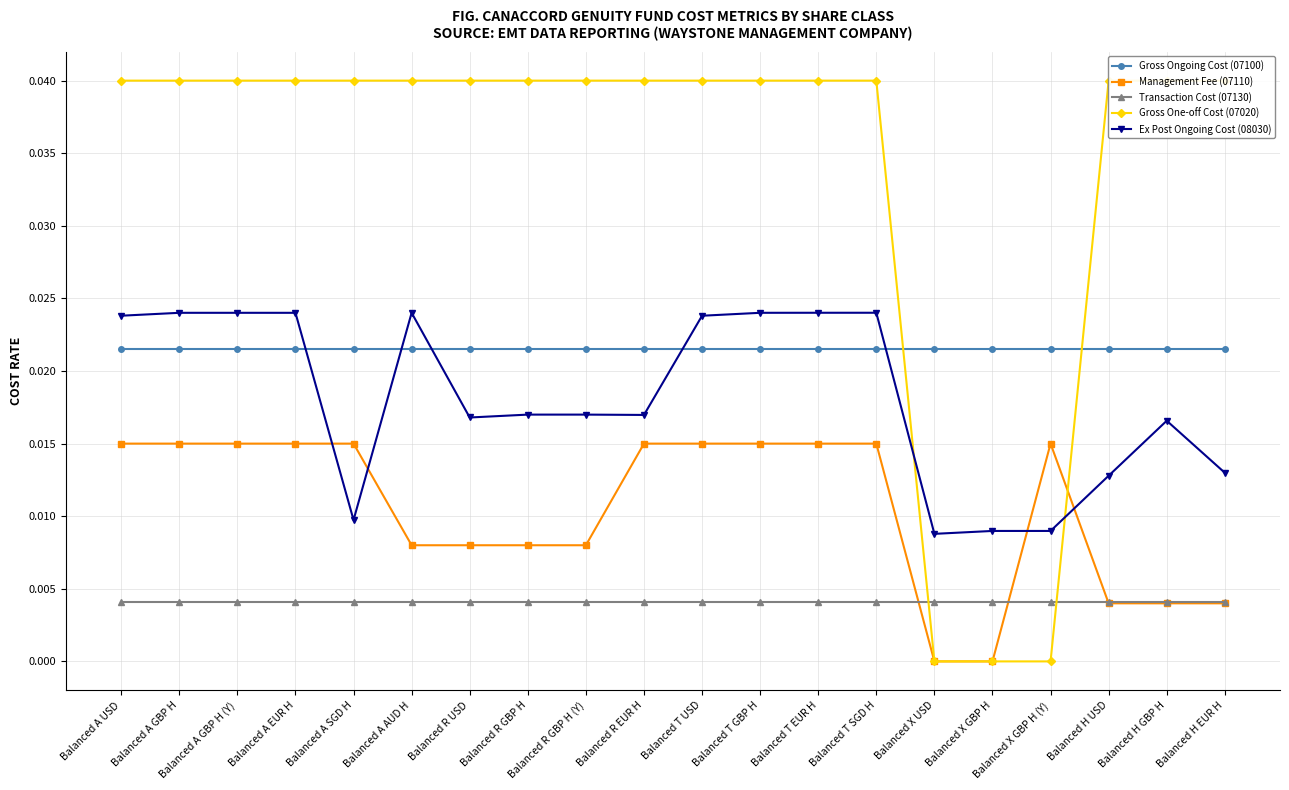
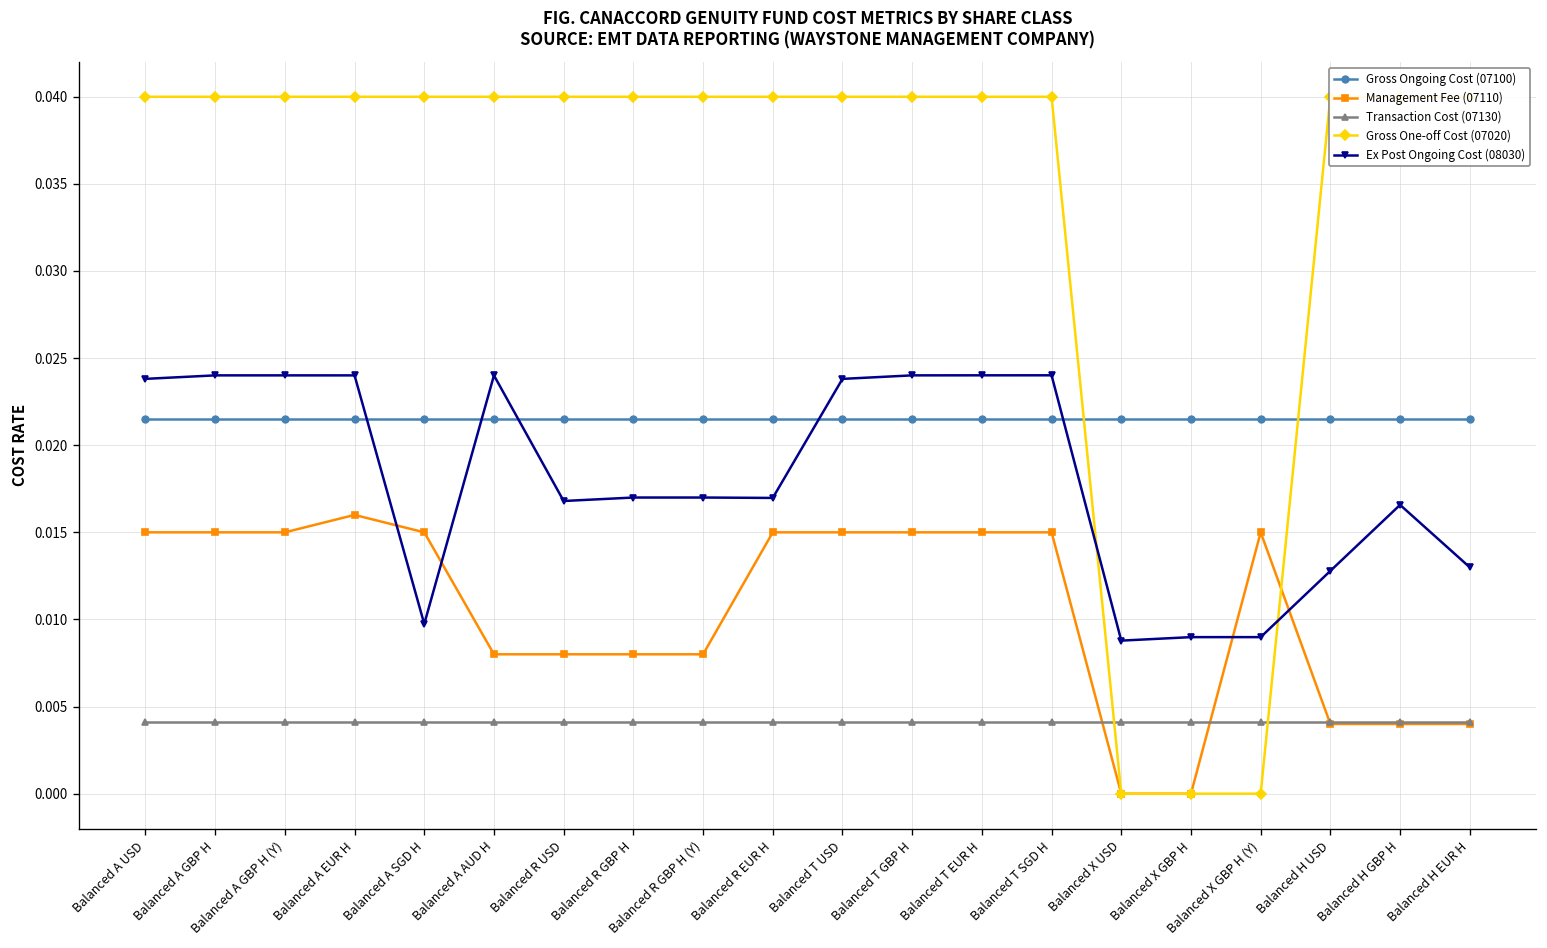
Management Fee (07110), Balanced A EUR H: 0.015 -> 0.016
